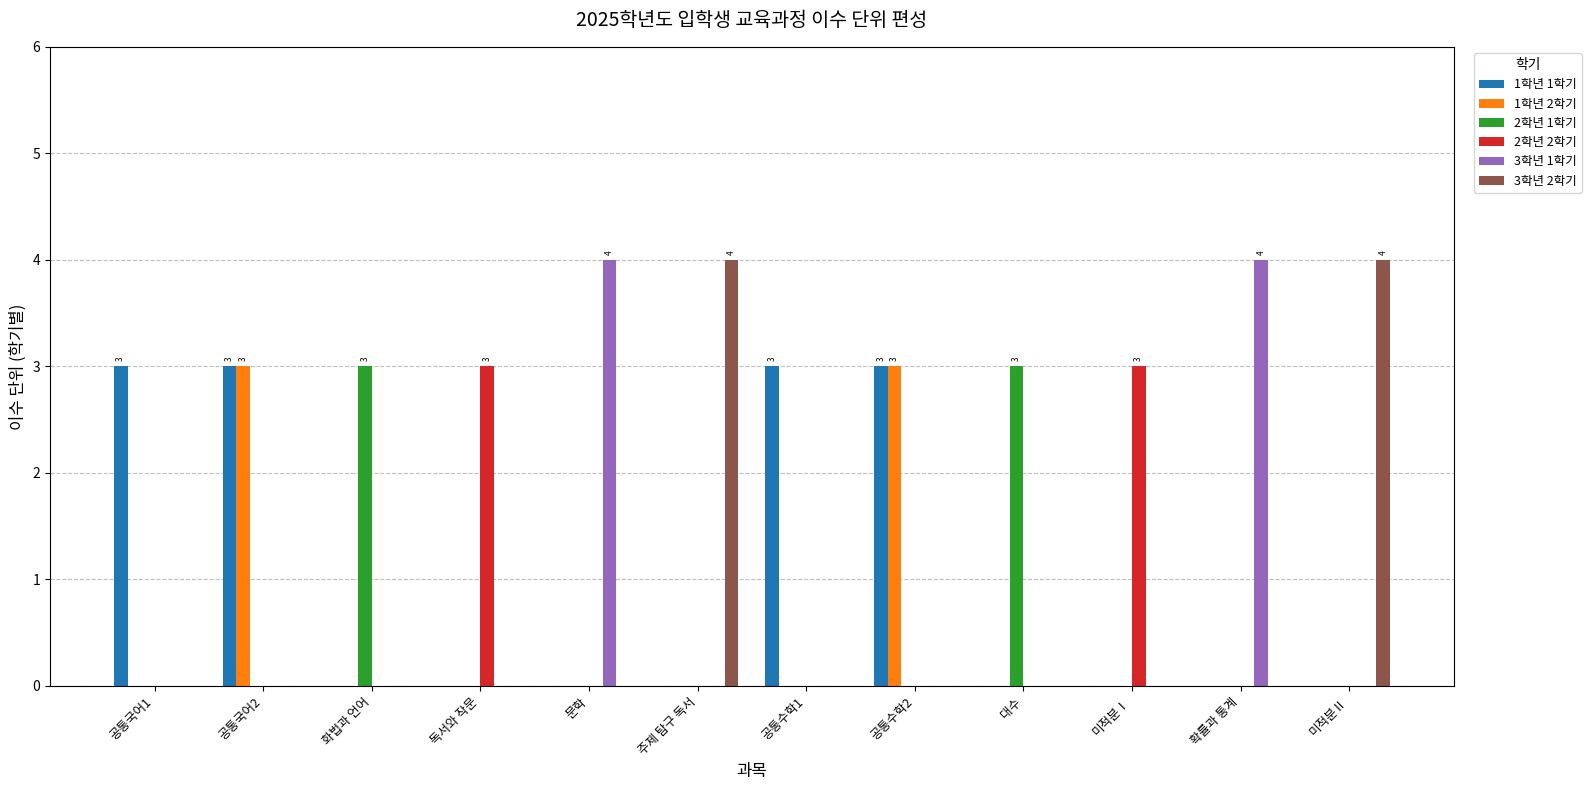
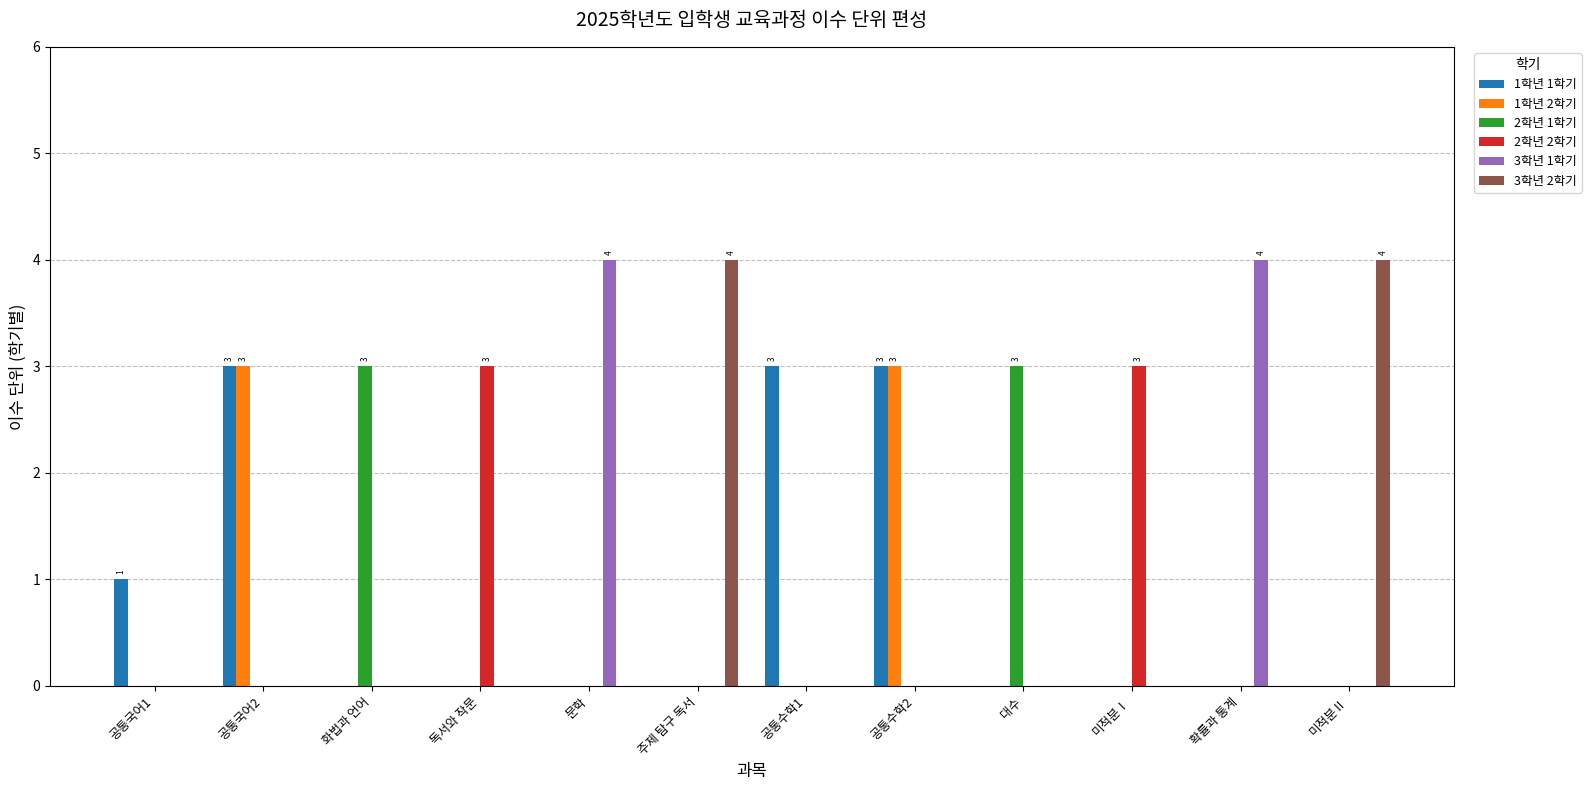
1학년 1학기, 공통국어1: 3 -> 1
